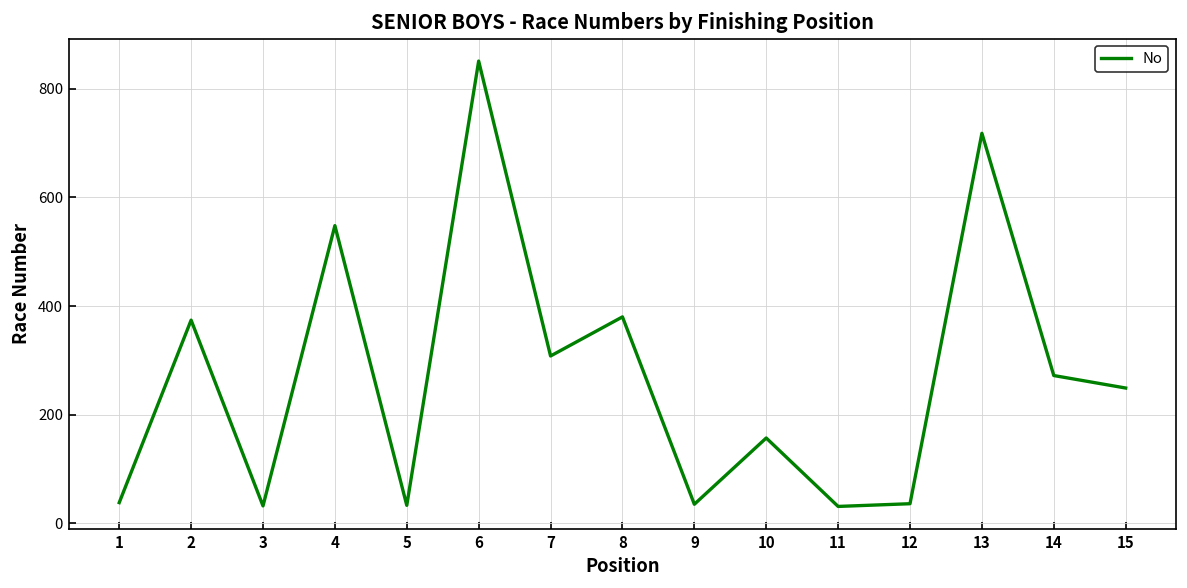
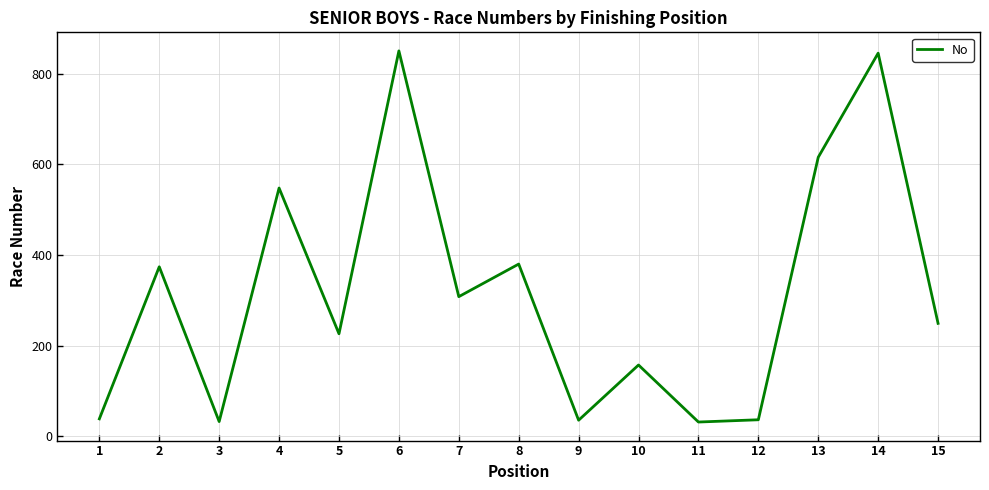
5: 30 -> 230
13: 720 -> 620
14: 270 -> 850
